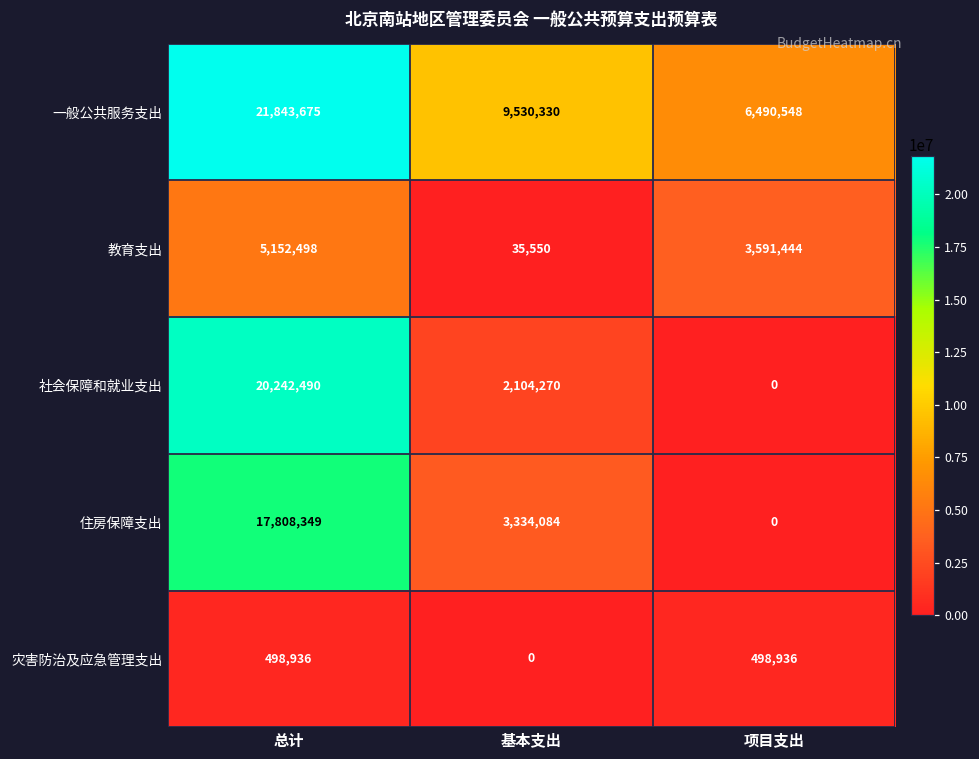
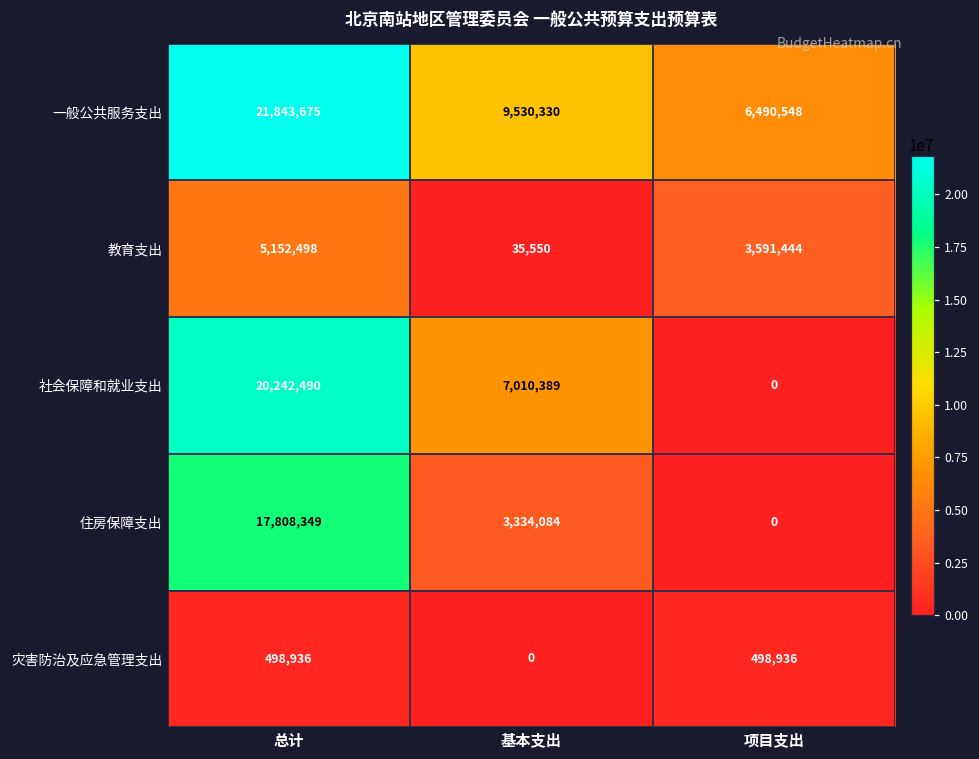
社会保障和就业支出, 基本支出: 2,104,270 -> 7,010,389
